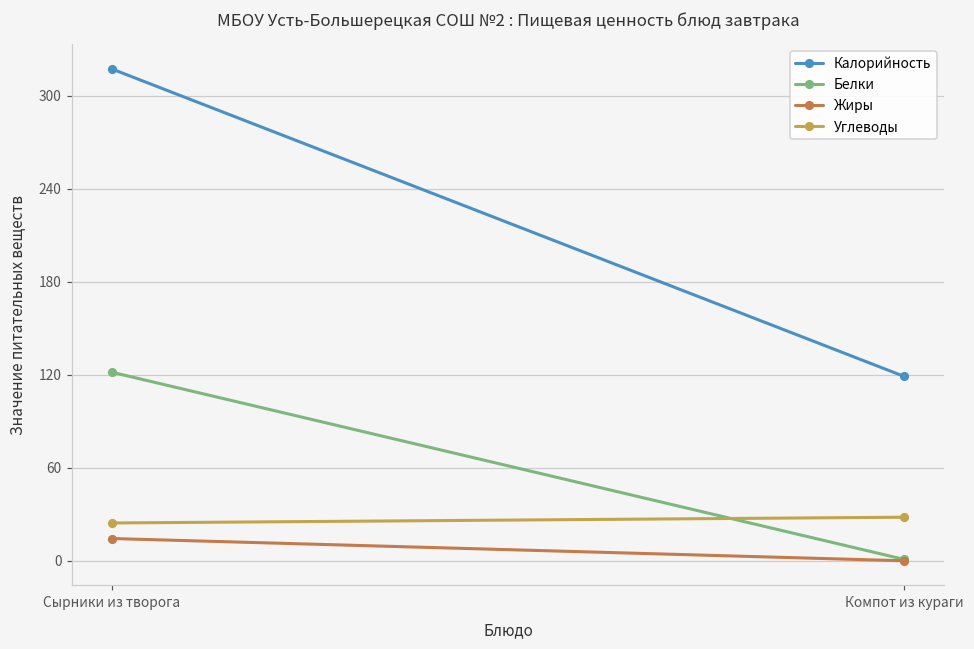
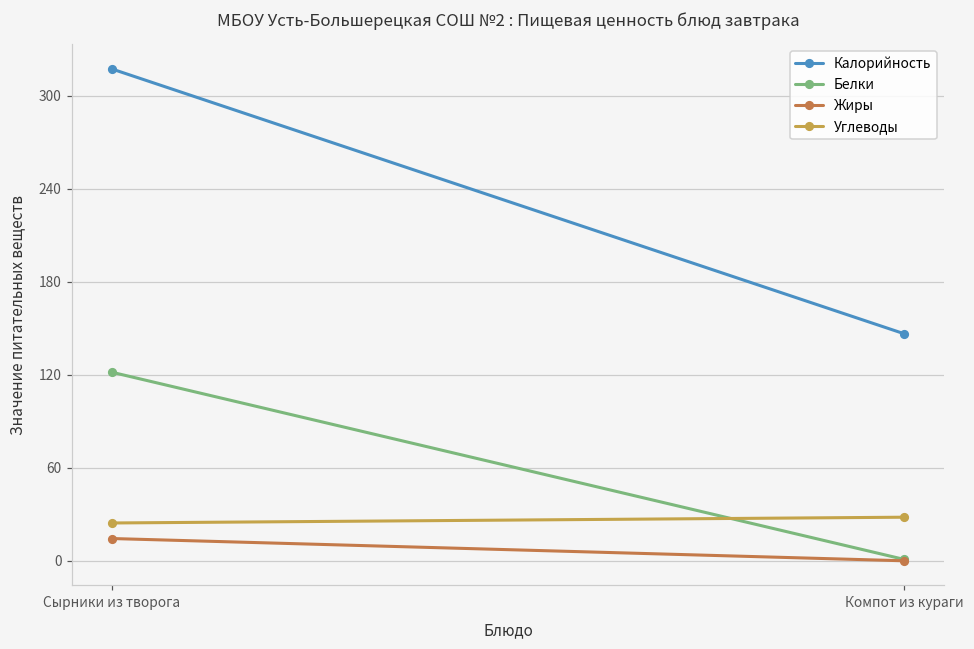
Калорийность, Компот из кураги: 119 -> 147
